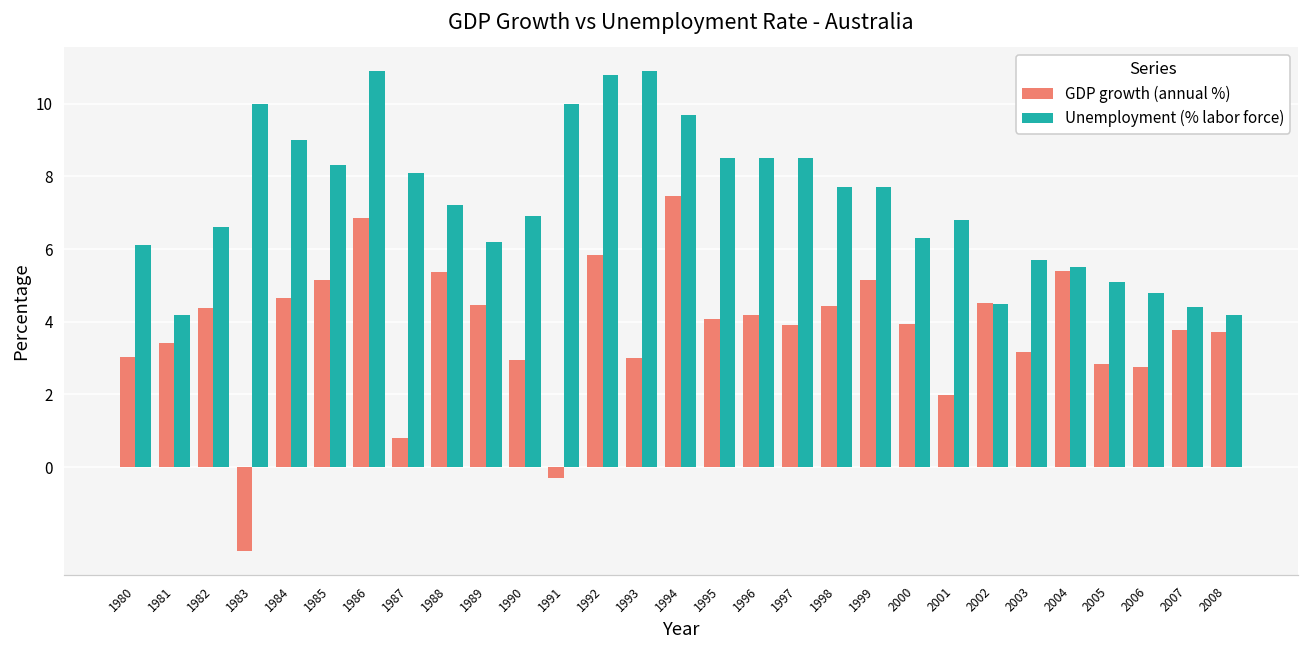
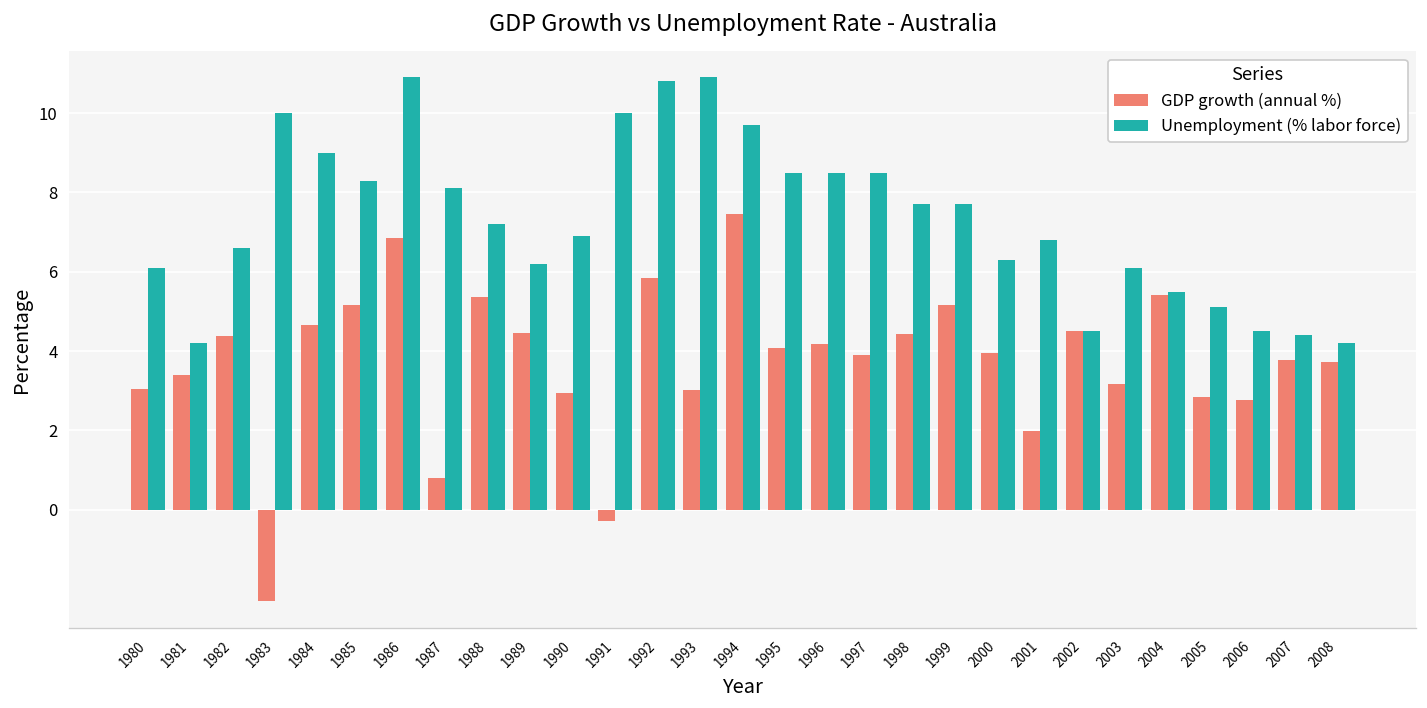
Unemployment (% labor force), 2003: 5.7 -> 6.1
Unemployment (% labor force), 2006: 4.8 -> 4.5
